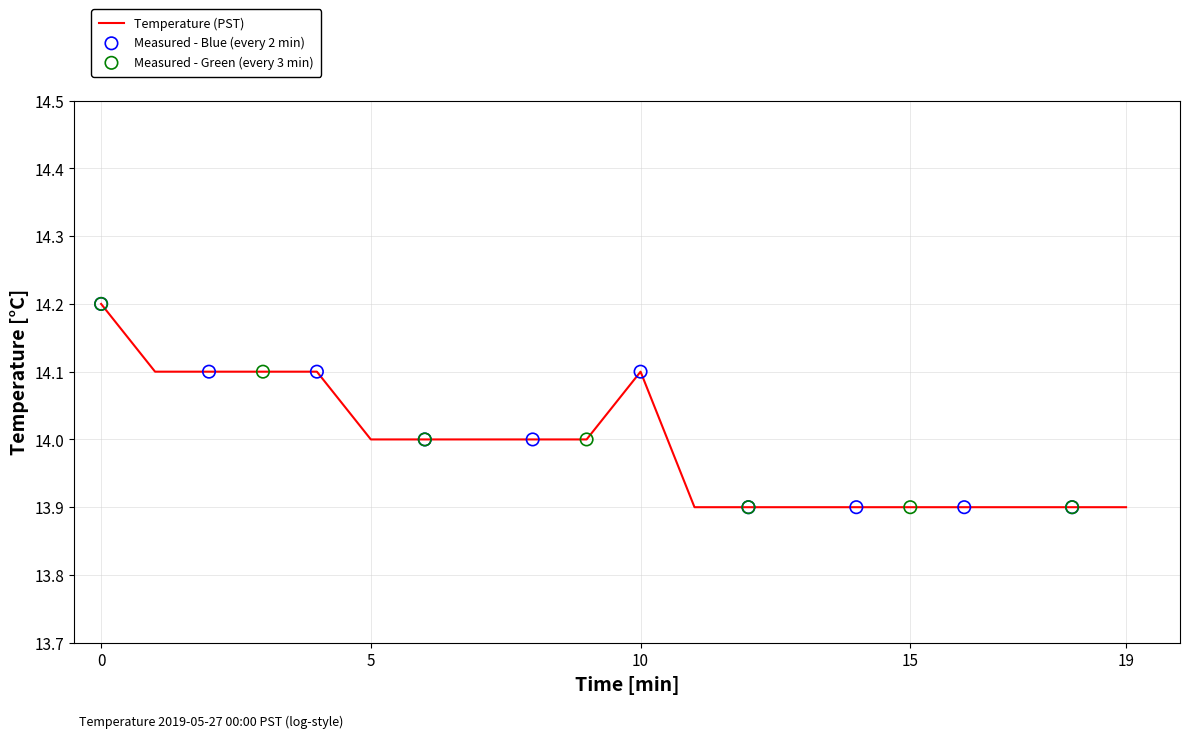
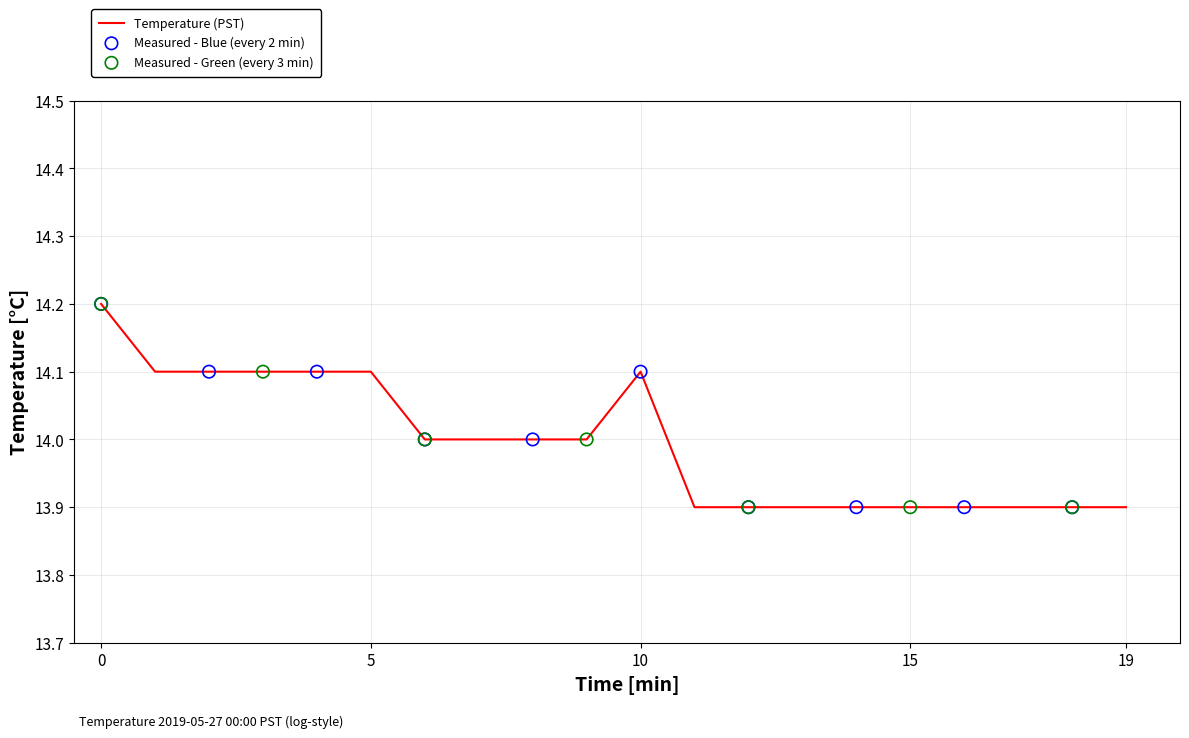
Temperature (PST), 5: 14.0 -> 14.1
